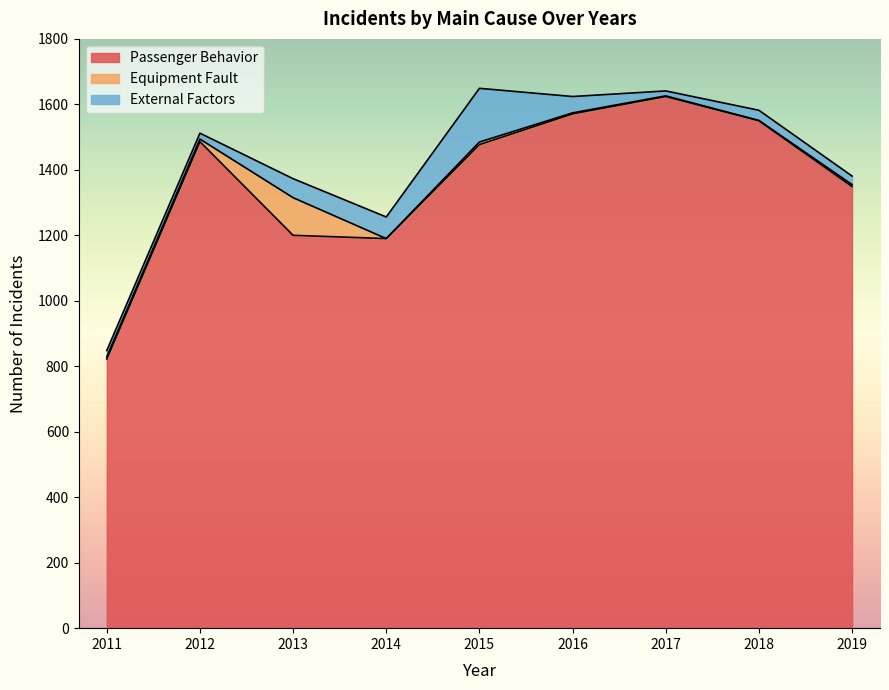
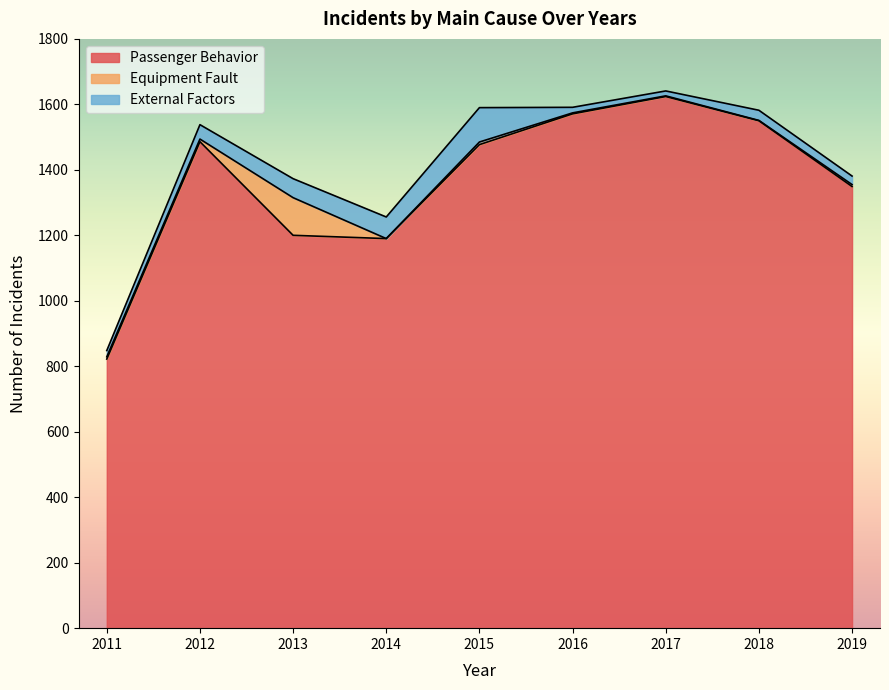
External Factors, 2012: 20 -> 40
External Factors, 2015: 160 -> 110
External Factors, 2016: 50 -> 20
